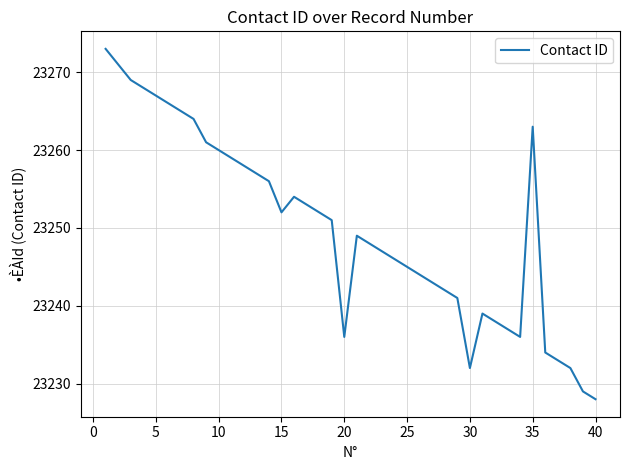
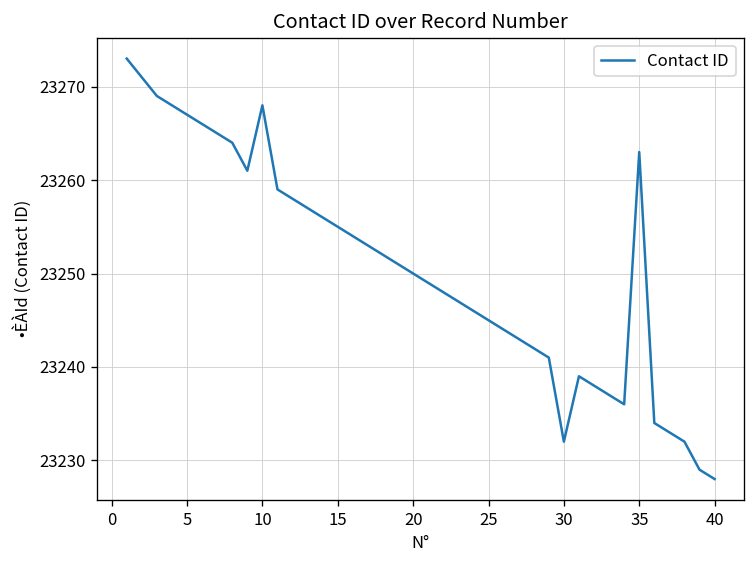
10: 23260 -> 23268
15: 23252 -> 23255
20: 23236 -> 23250
